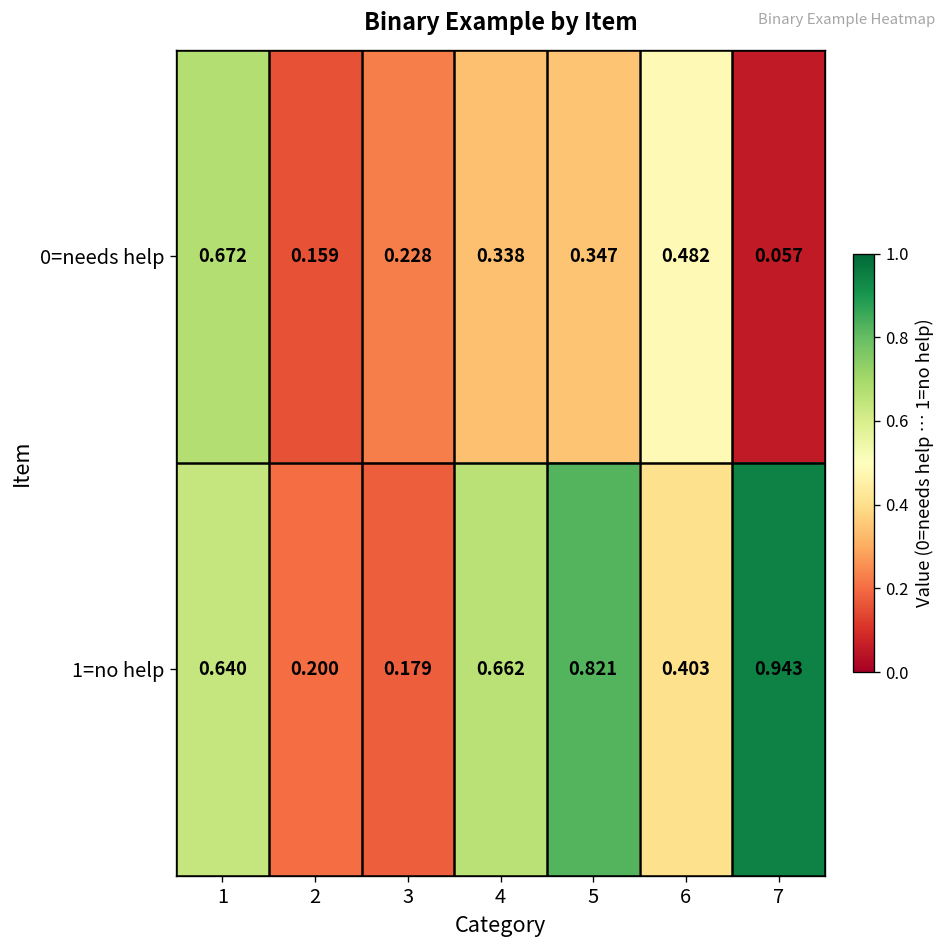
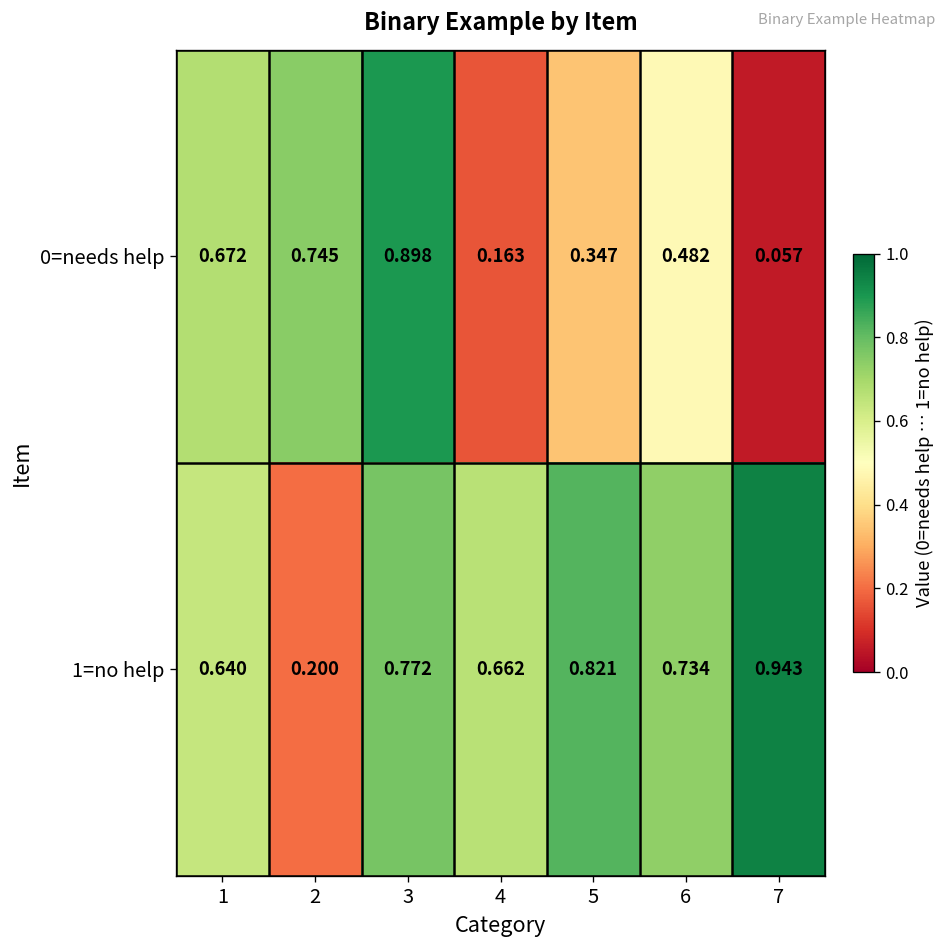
0=needs help, 2: 0.159 -> 0.745
0=needs help, 3: 0.228 -> 0.898
0=needs help, 4: 0.338 -> 0.163
1=no help, 3: 0.179 -> 0.772
1=no help, 6: 0.403 -> 0.734
